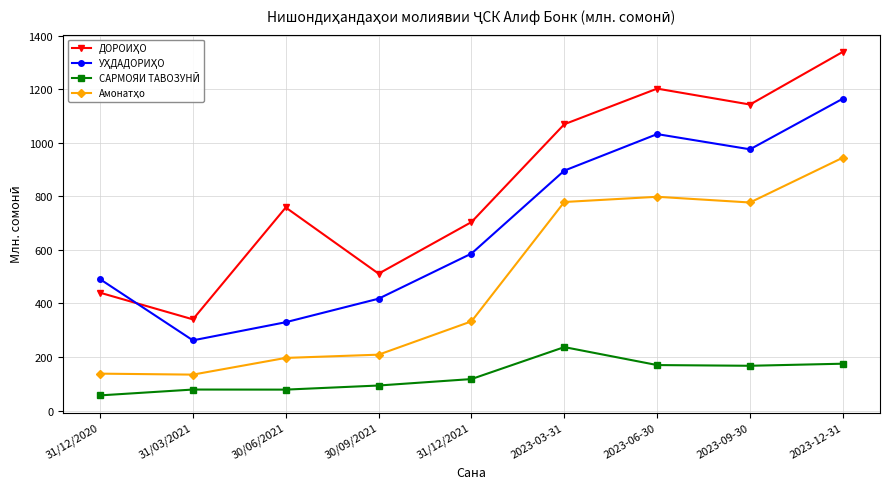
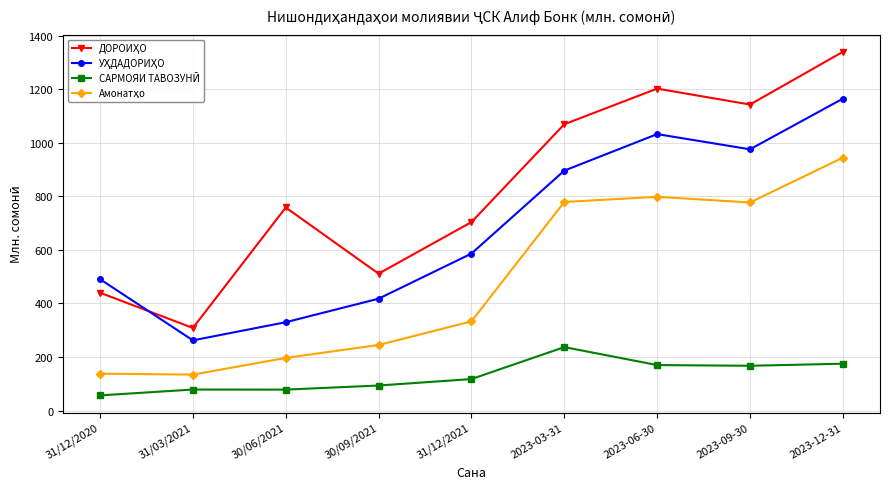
ДОРОИҲО, 31/03/2021: 340 -> 310
Амонатҳо, 30/09/2021: 210 -> 240
